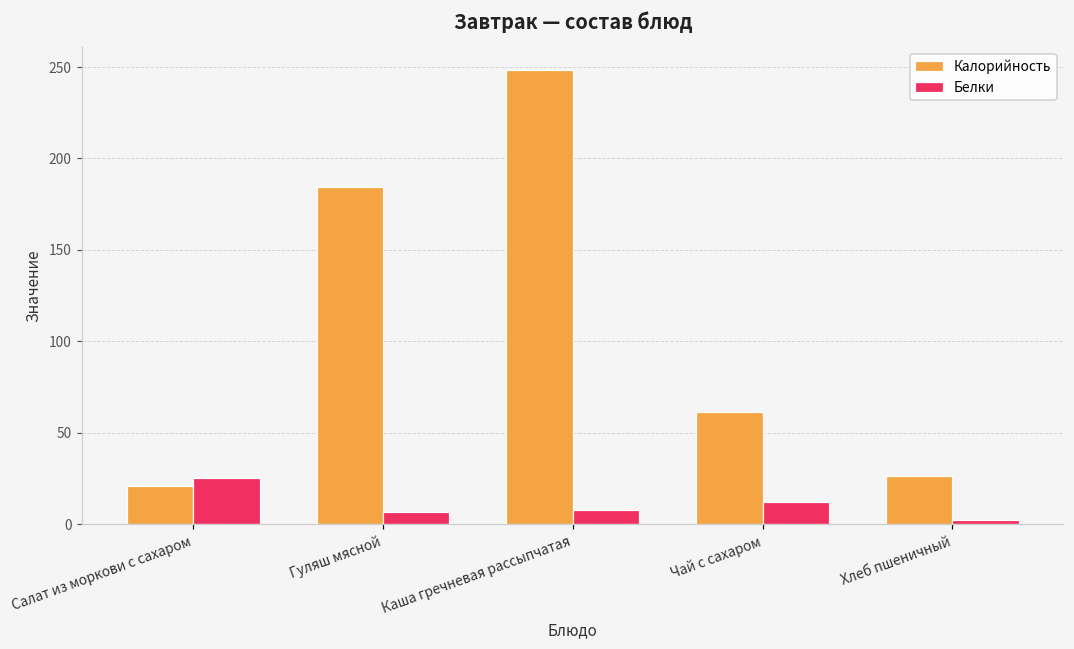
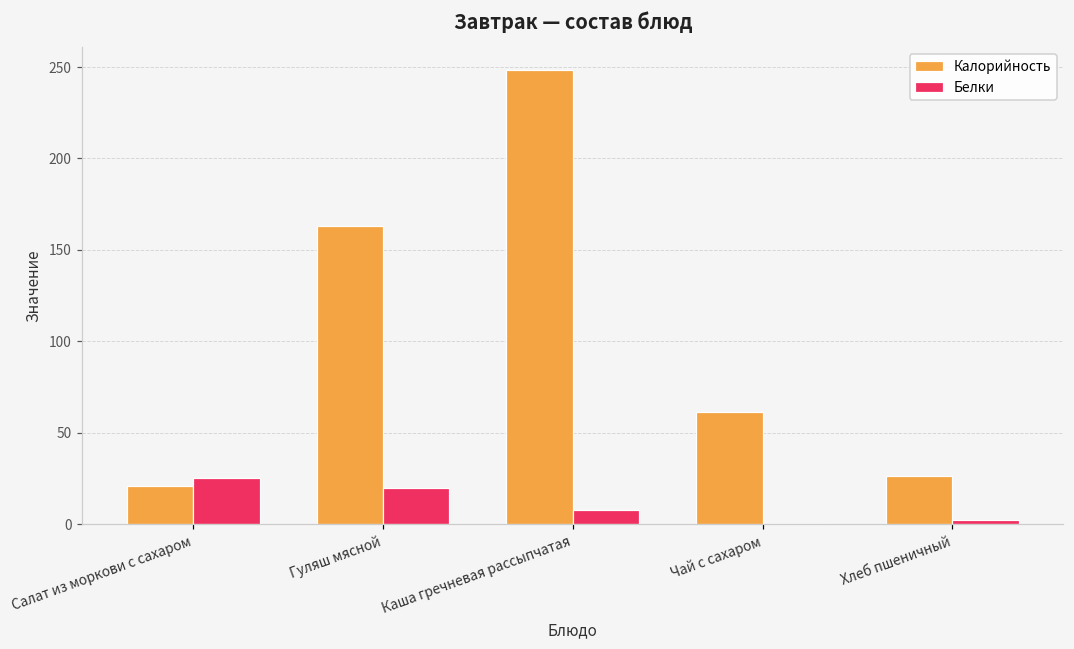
Калорийность, Гуляш мясной: 185 -> 163
Белки, Гуляш мясной: 7 -> 20
Белки, Чай с сахаром: 12 -> 0
